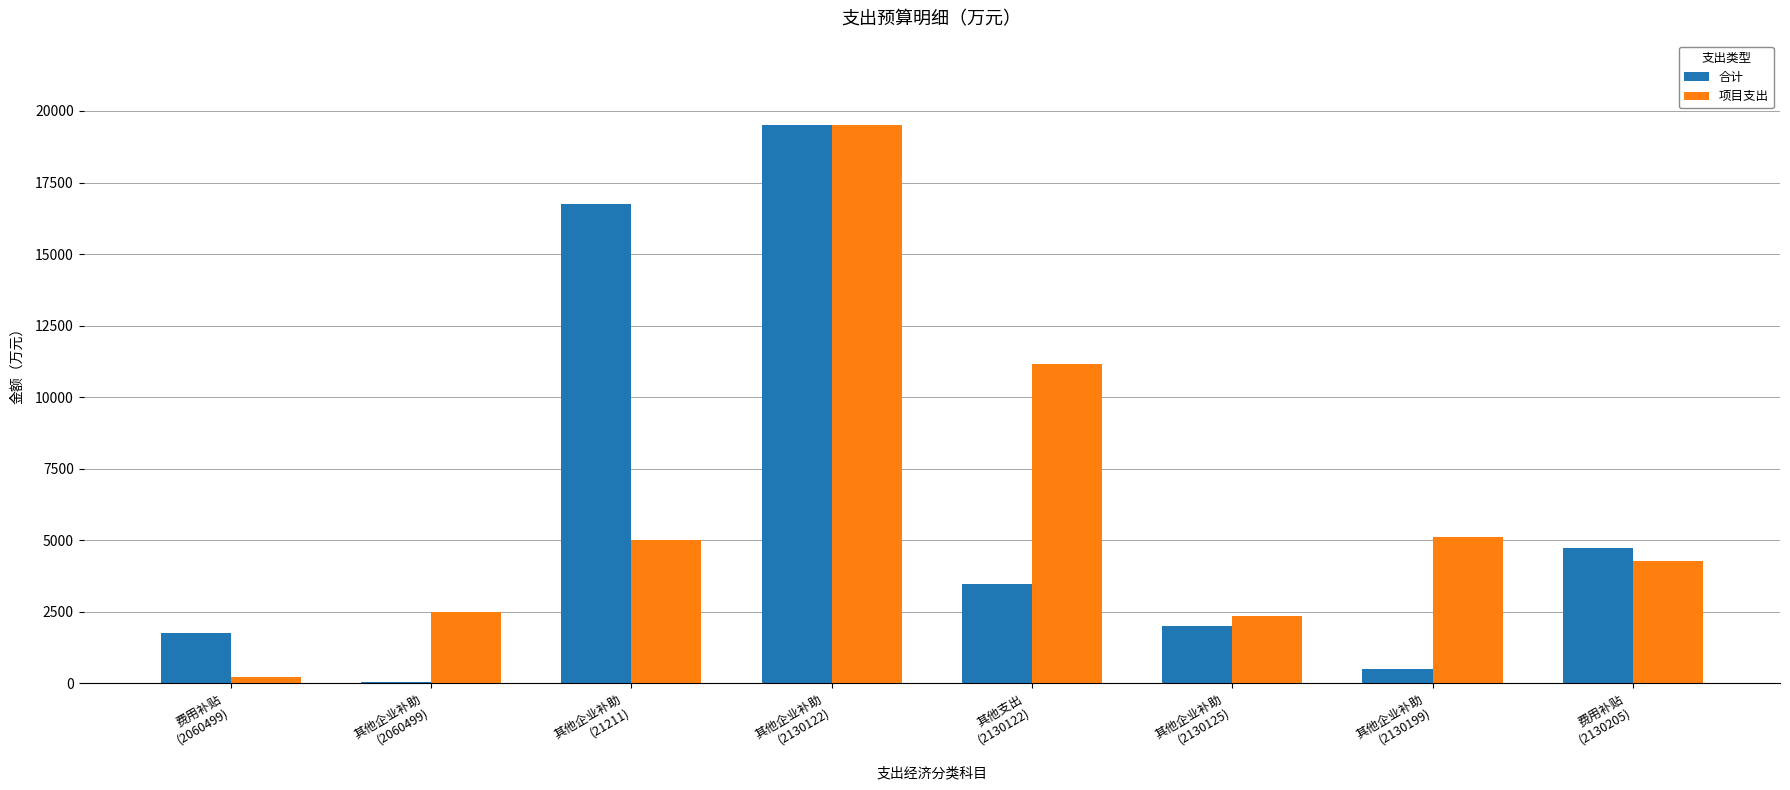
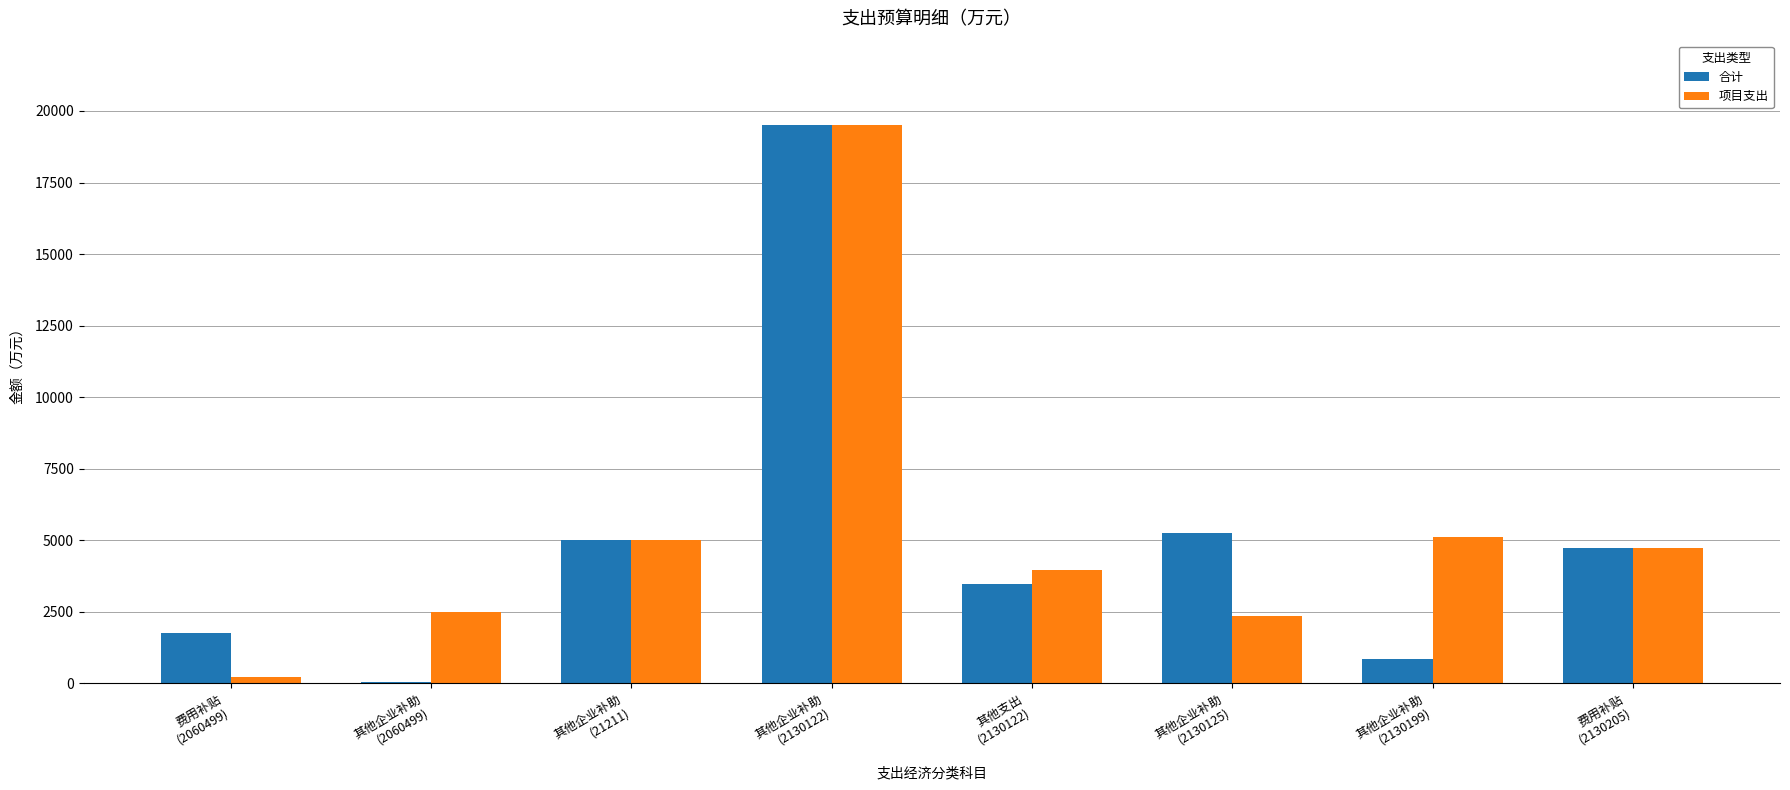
合计, 其他企业补助 (21211): 16700 -> 5000
项目支出, 其他支出 (2130122): 11200 -> 3900
合计, 其他企业补助 (2130125): 2000 -> 5300
合计, 其他企业补助 (2130199): 500 -> 900
项目支出, 费用补贴 (2130205): 4300 -> 4700
